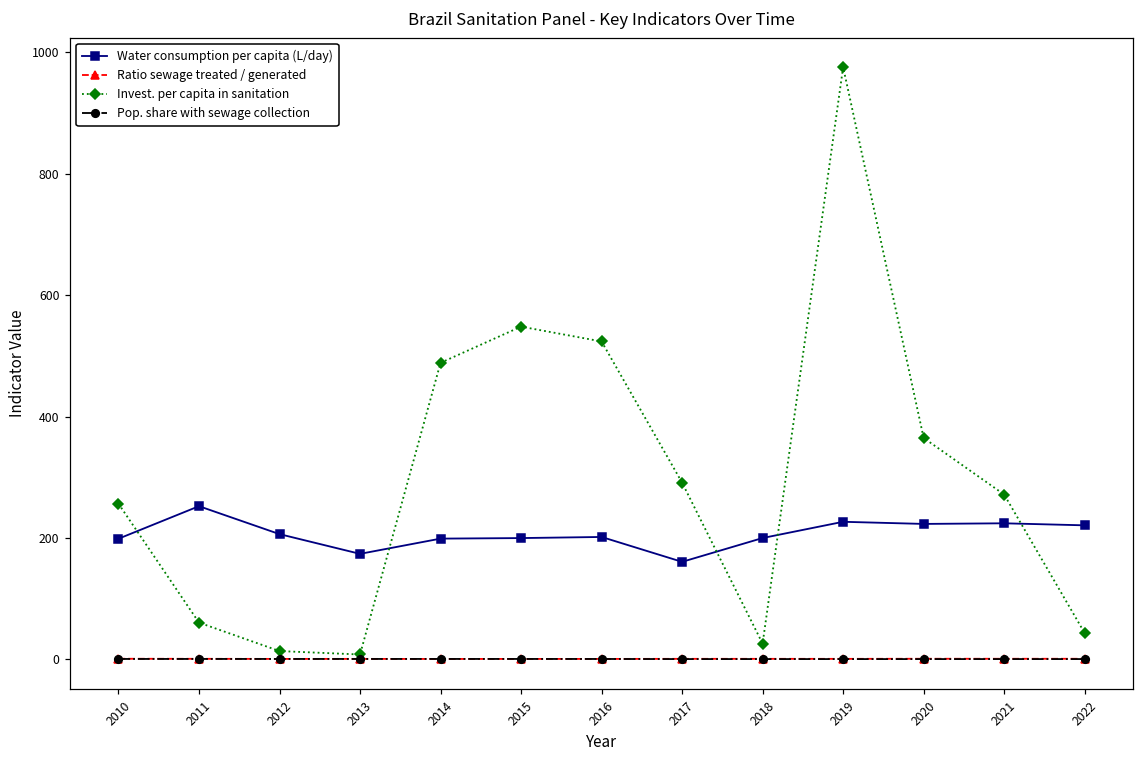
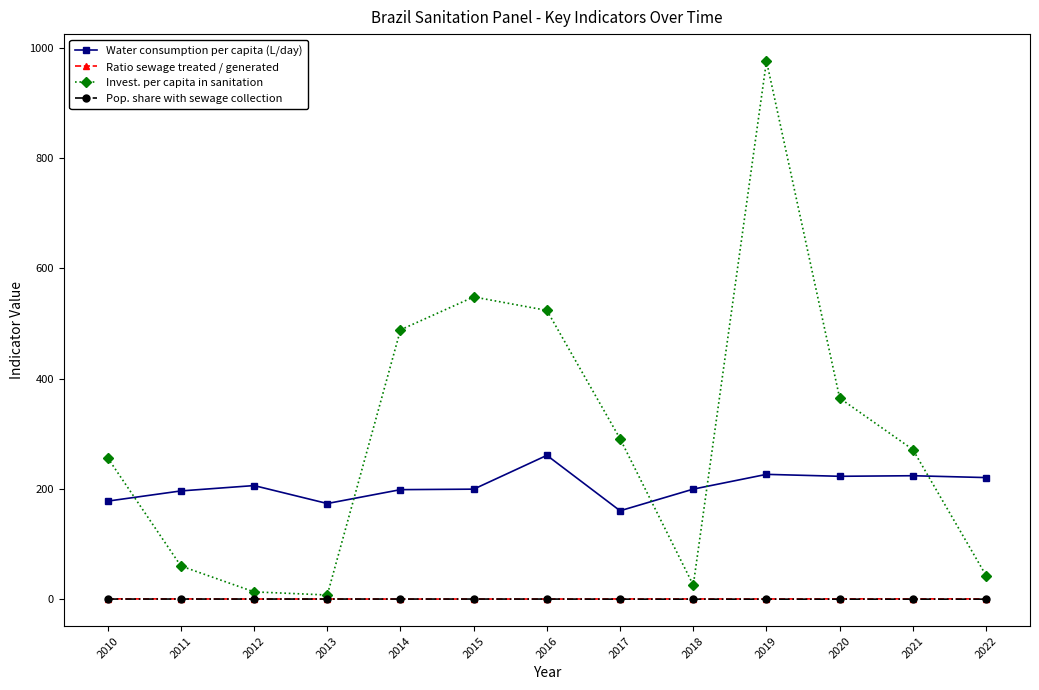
Water consumption per capita (L/day), 2010: 200 -> 180
Water consumption per capita (L/day), 2011: 250 -> 200
Water consumption per capita (L/day), 2016: 200 -> 260
